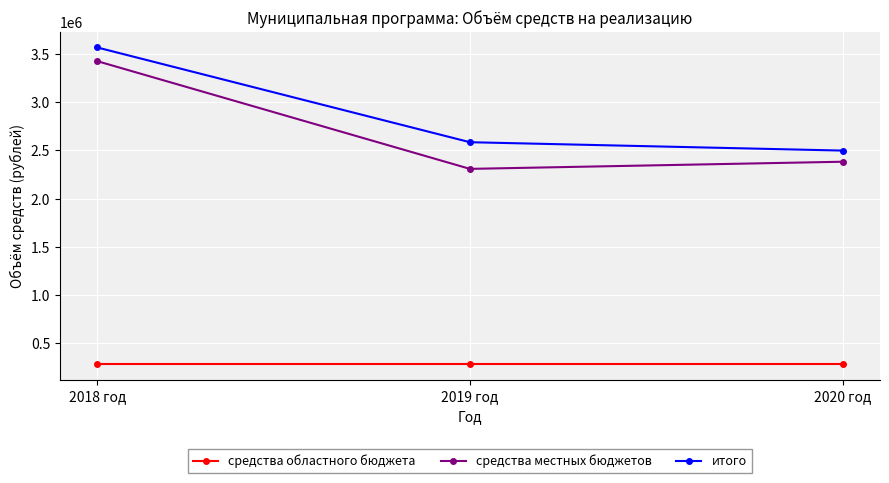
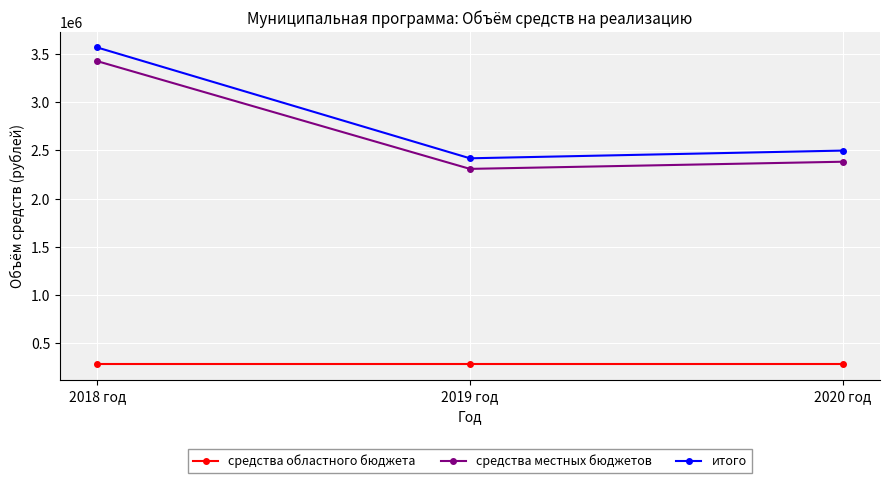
итого, 2019 год: 2600000 -> 2400000
